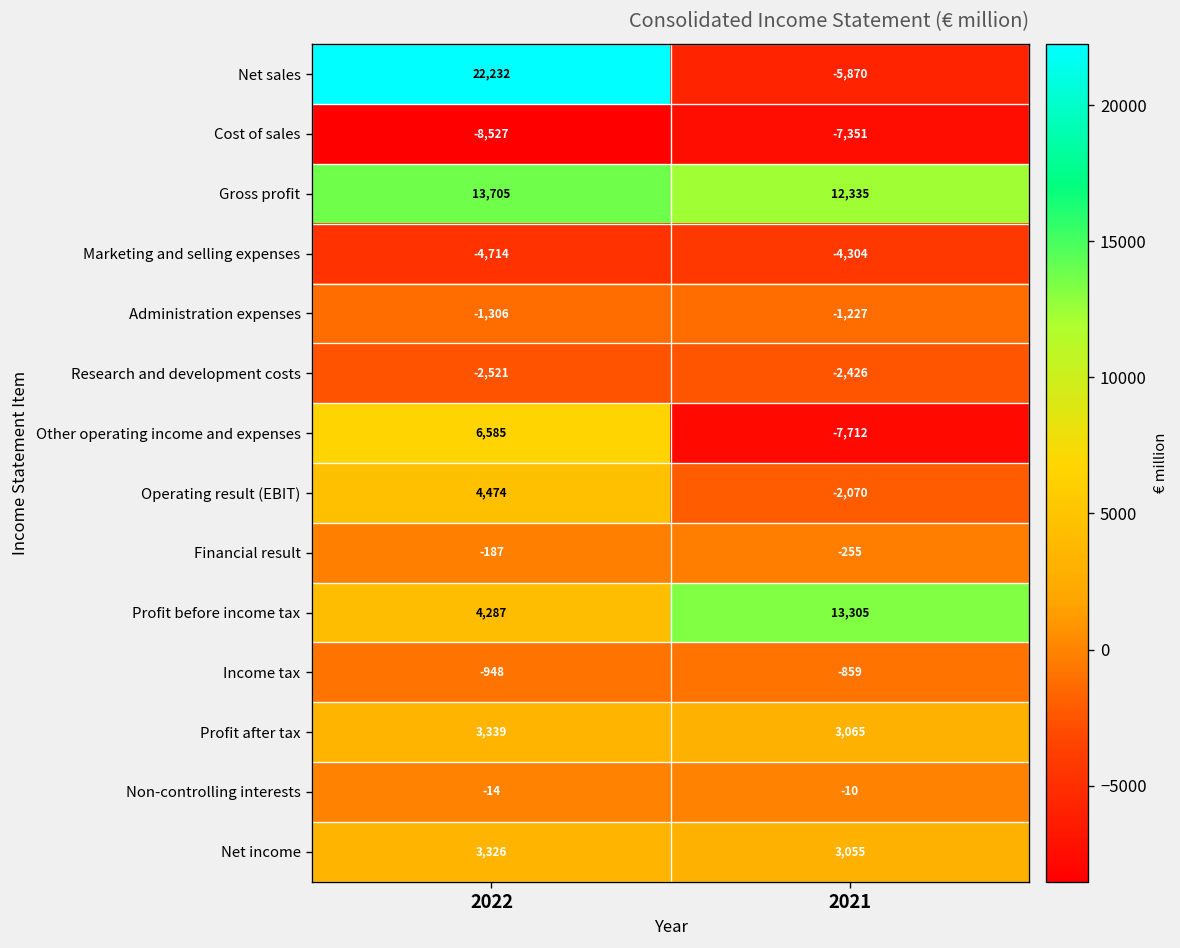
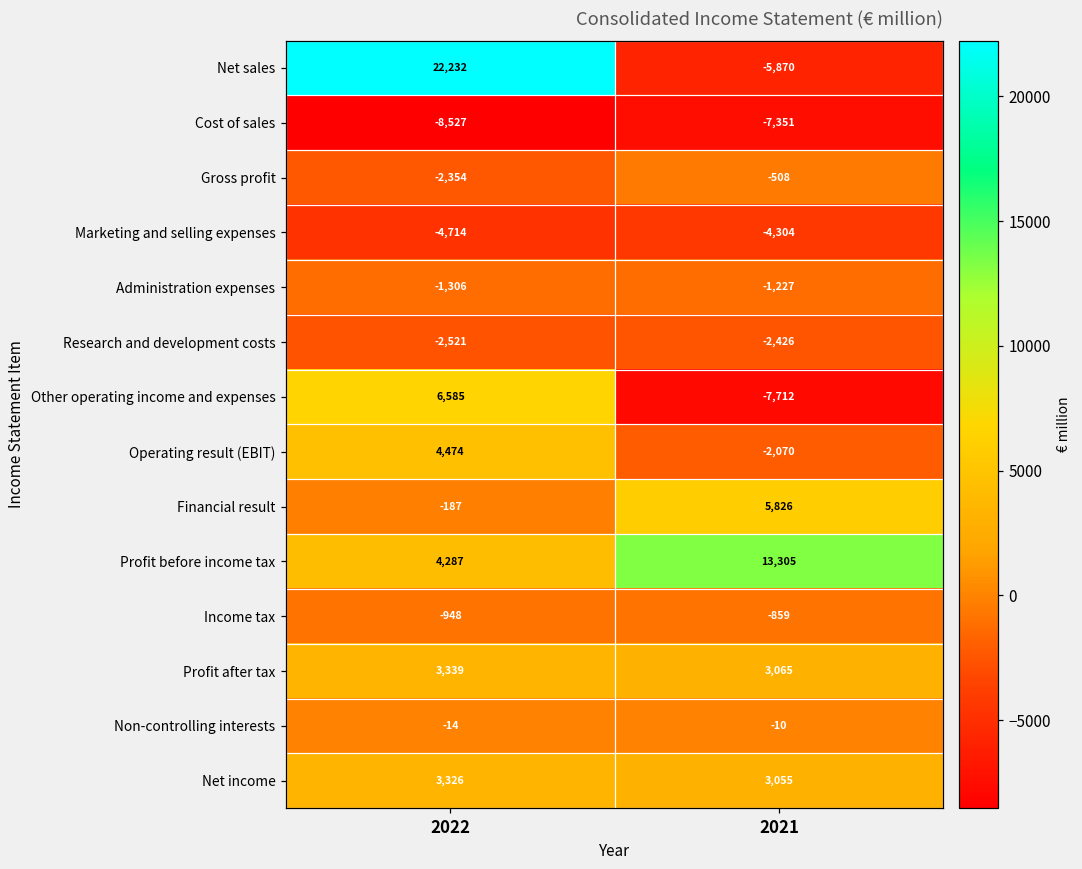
Gross profit, 2022: 13,705 -> -2,354
Gross profit, 2021: 12,335 -> -508
Financial result, 2021: -255 -> 5,826
